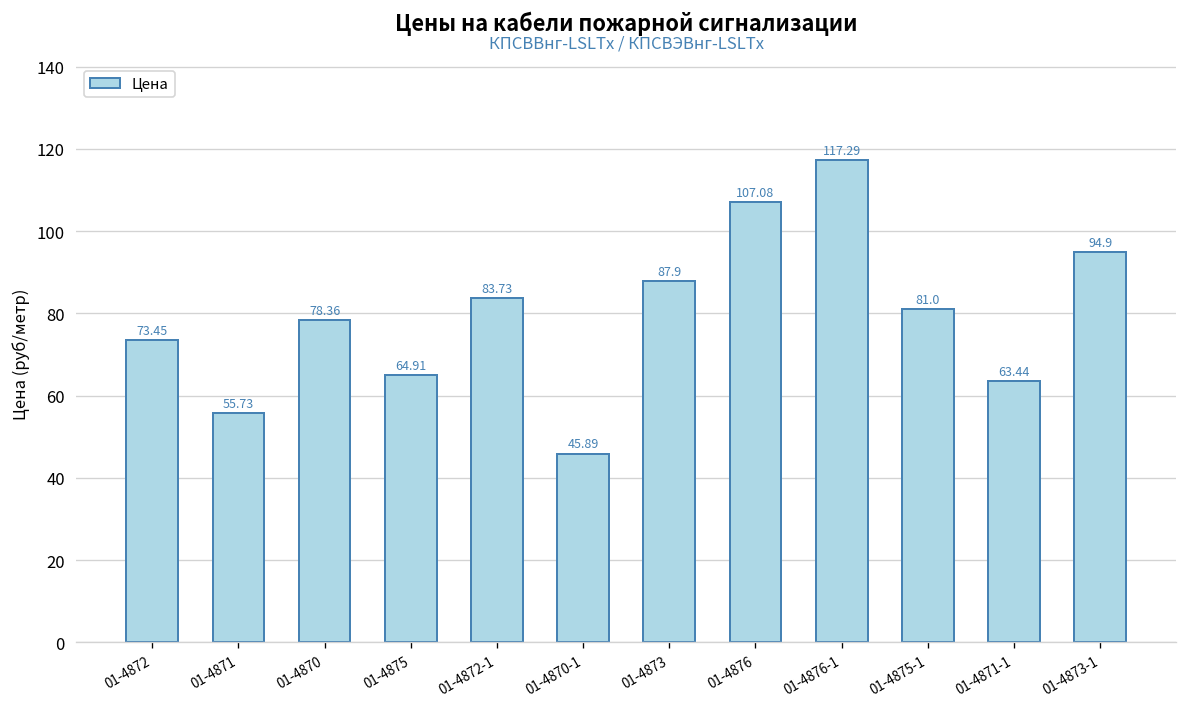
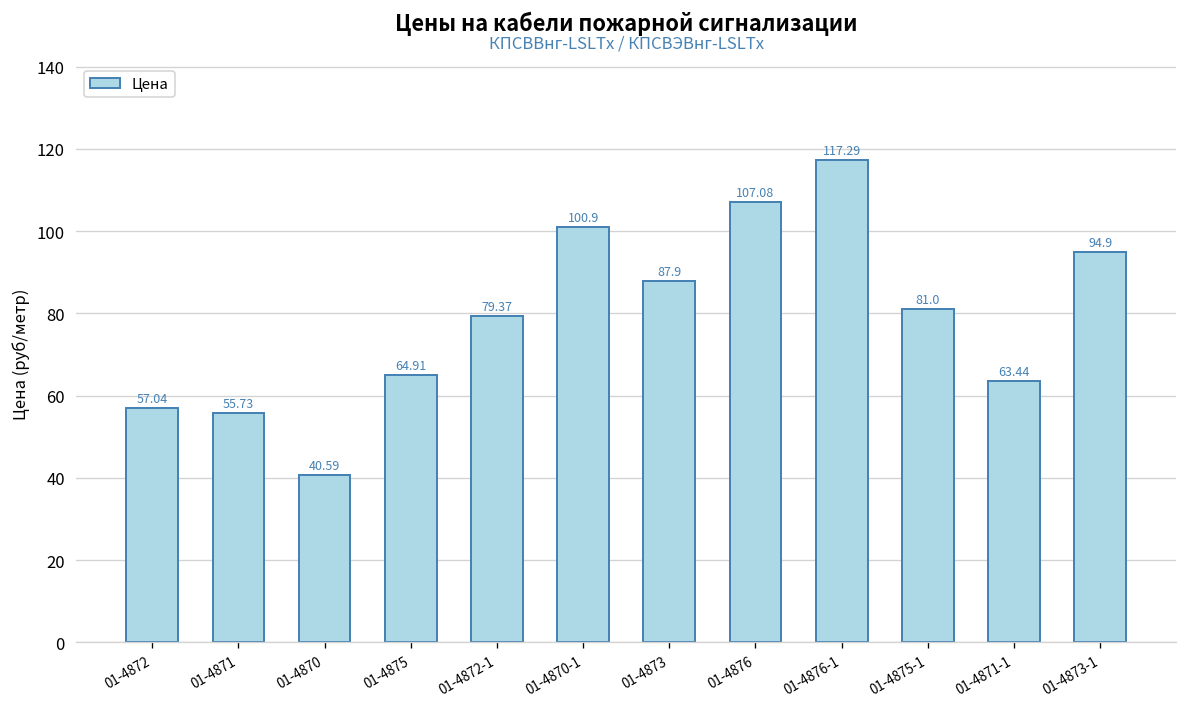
01-4872: 73.45 -> 57.04
01-4870: 78.36 -> 40.59
01-4872-1: 83.73 -> 79.37
01-4870-1: 45.89 -> 100.9
